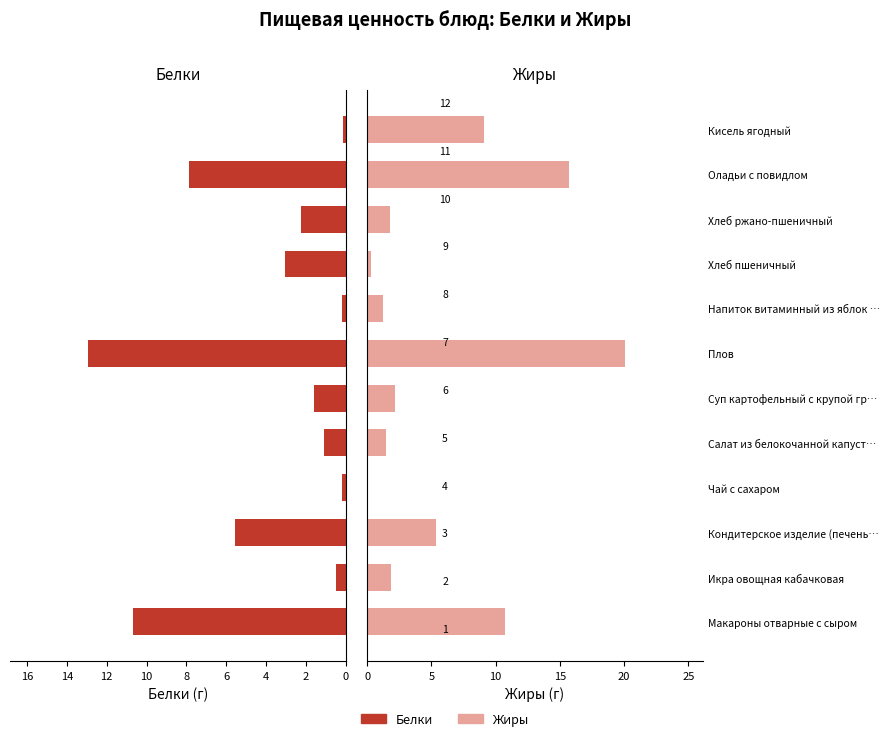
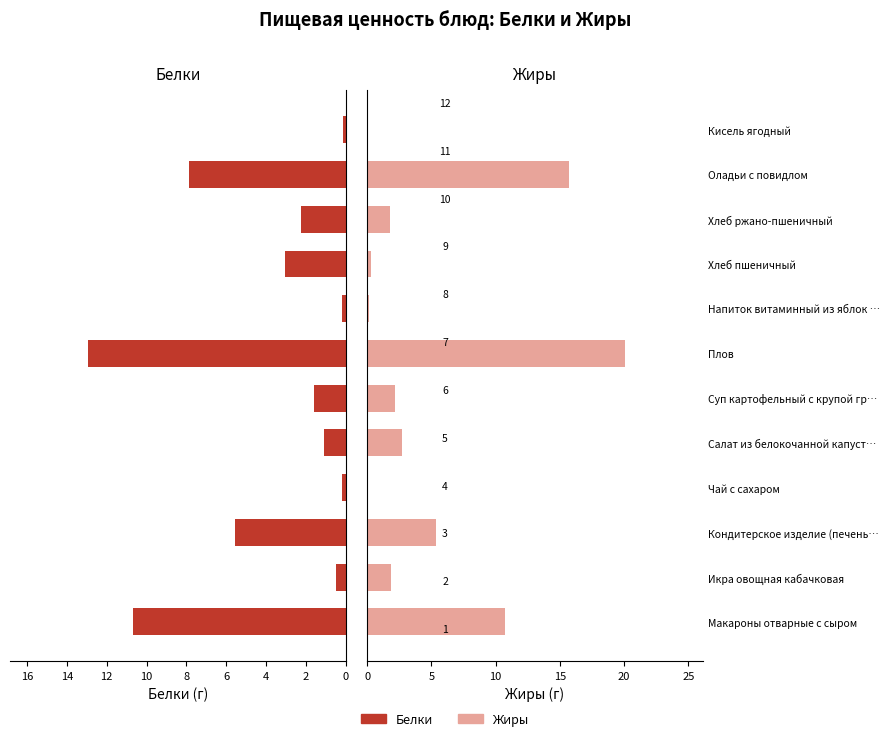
Жиры, Кисель ягодный: 9.1 -> 0.1
Жиры, Напиток витаминный из яблок …: 1.2 -> 0.2
Жиры, Салат из белокочанной капуст…: 1.5 -> 2.7
